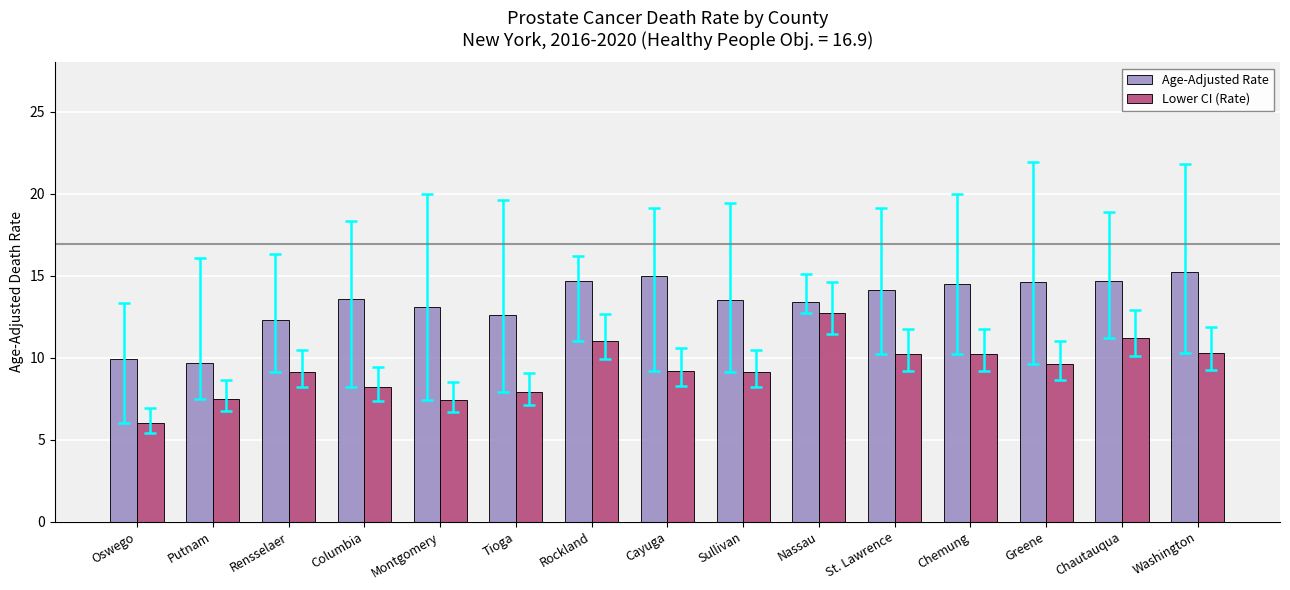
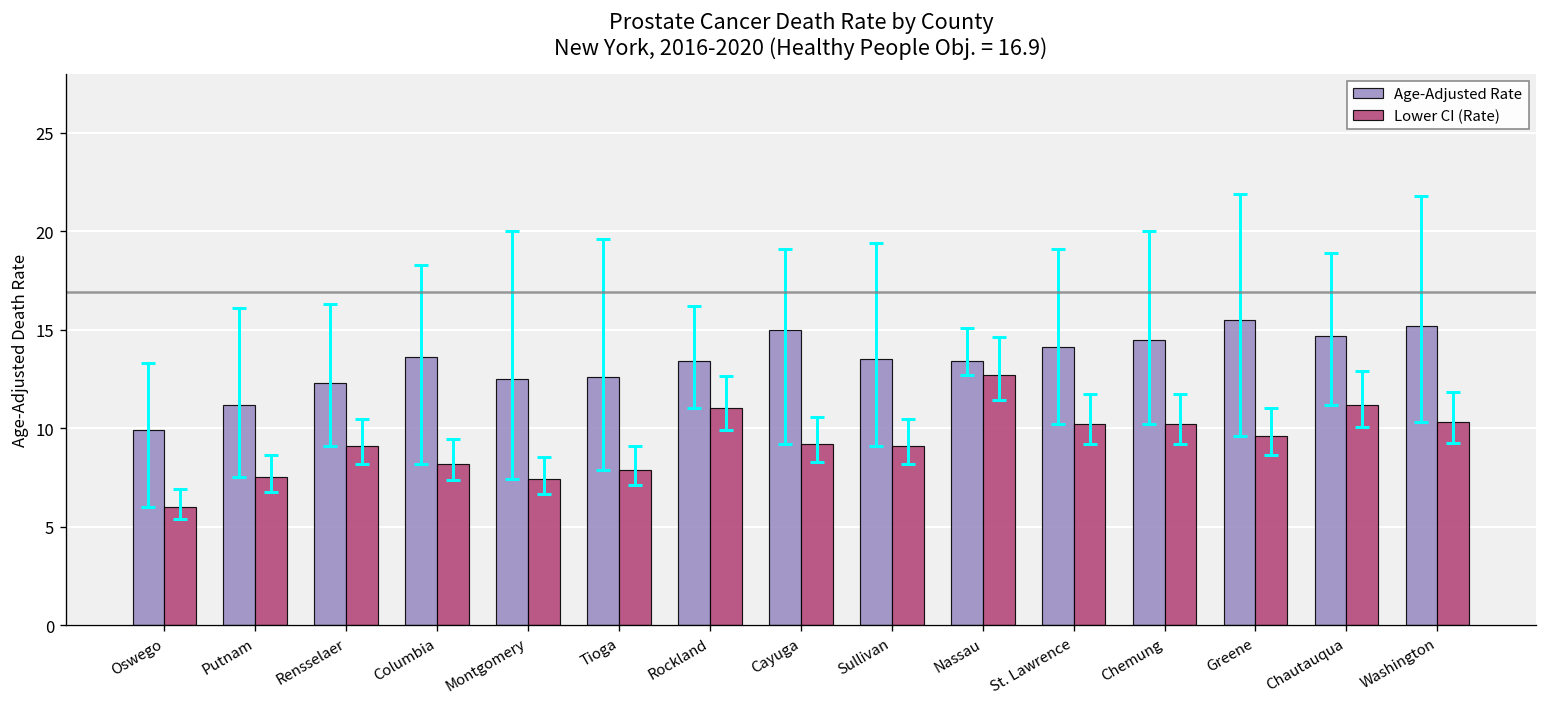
Age-Adjusted Rate, Putnam: 9.7 -> 11.2
Age-Adjusted Rate, Montgomery: 13.1 -> 12.5
Age-Adjusted Rate, Rockland: 14.7 -> 13.4
Age-Adjusted Rate, Greene: 14.6 -> 15.5
